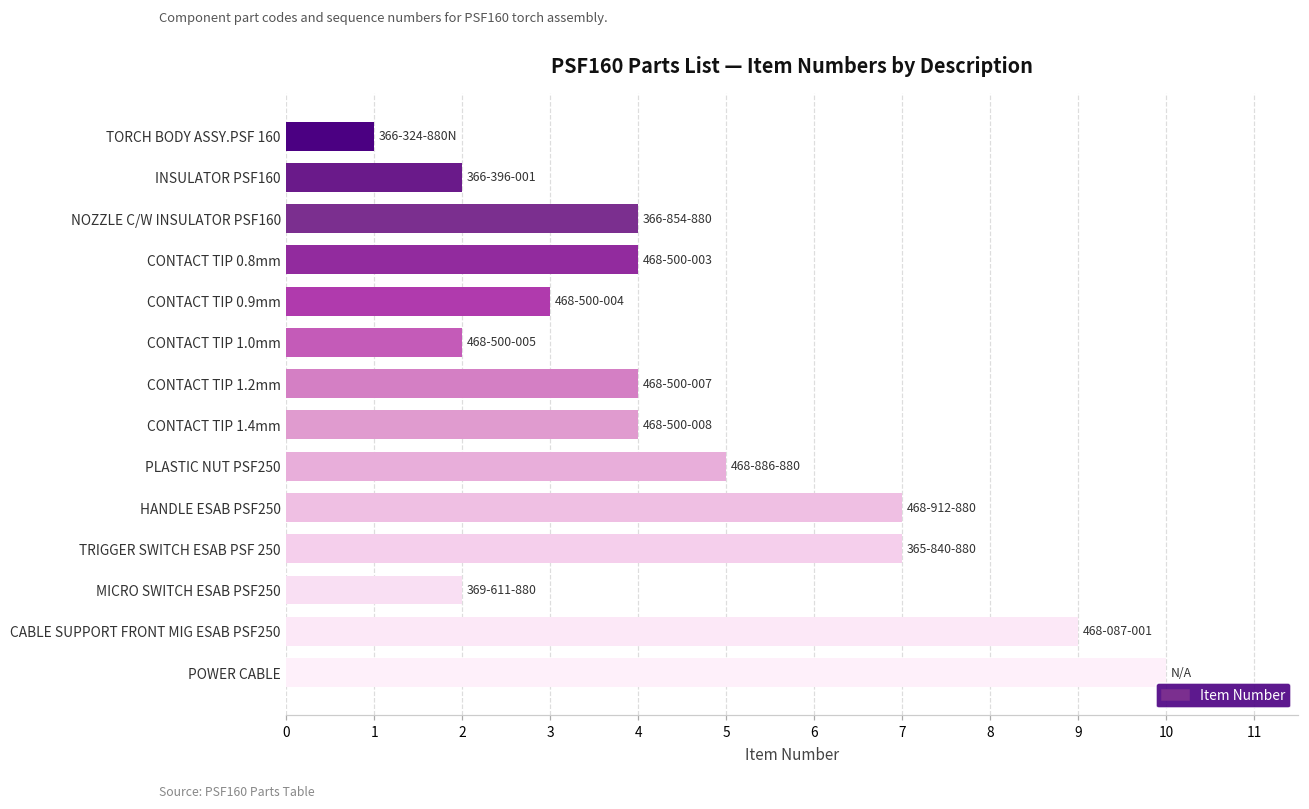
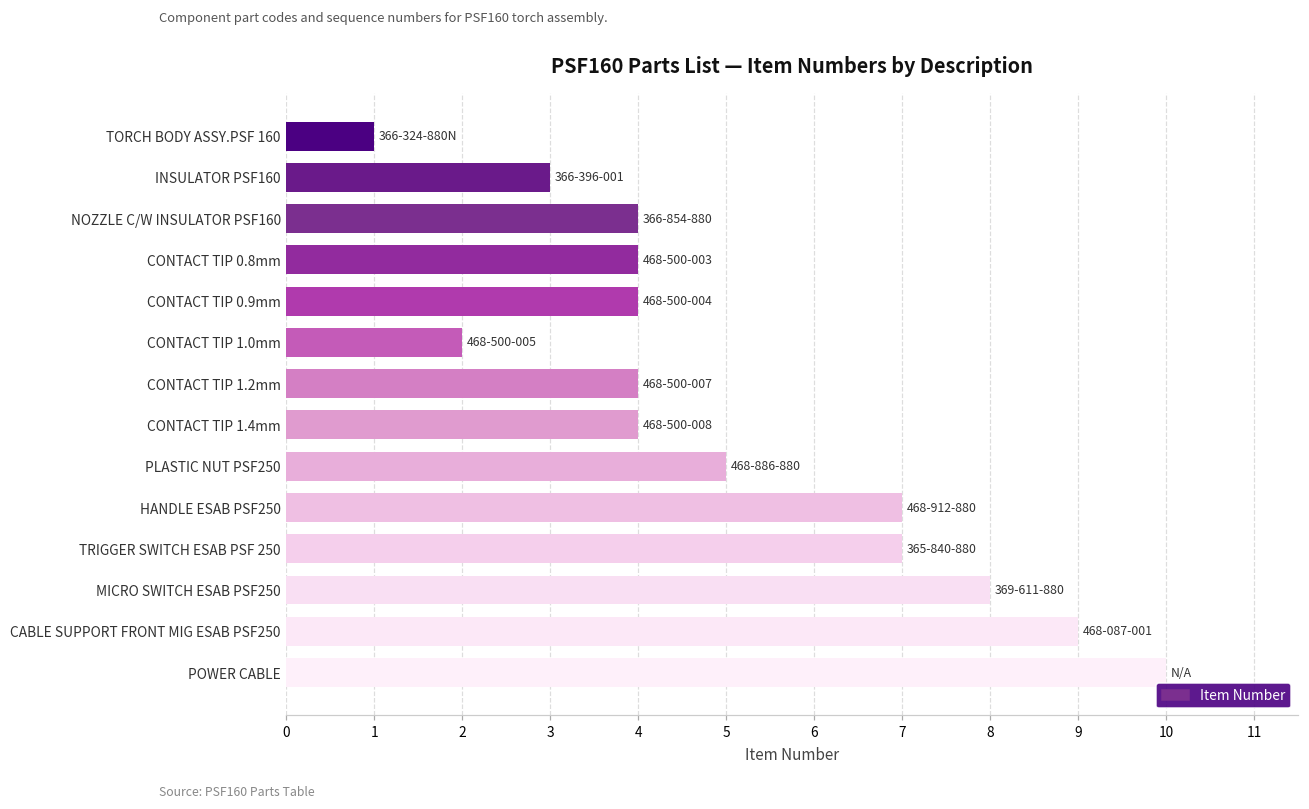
INSULATOR PSF160: 2 -> 3
CONTACT TIP 0.9mm: 3 -> 4
MICRO SWITCH ESAB PSF250: 2 -> 8
